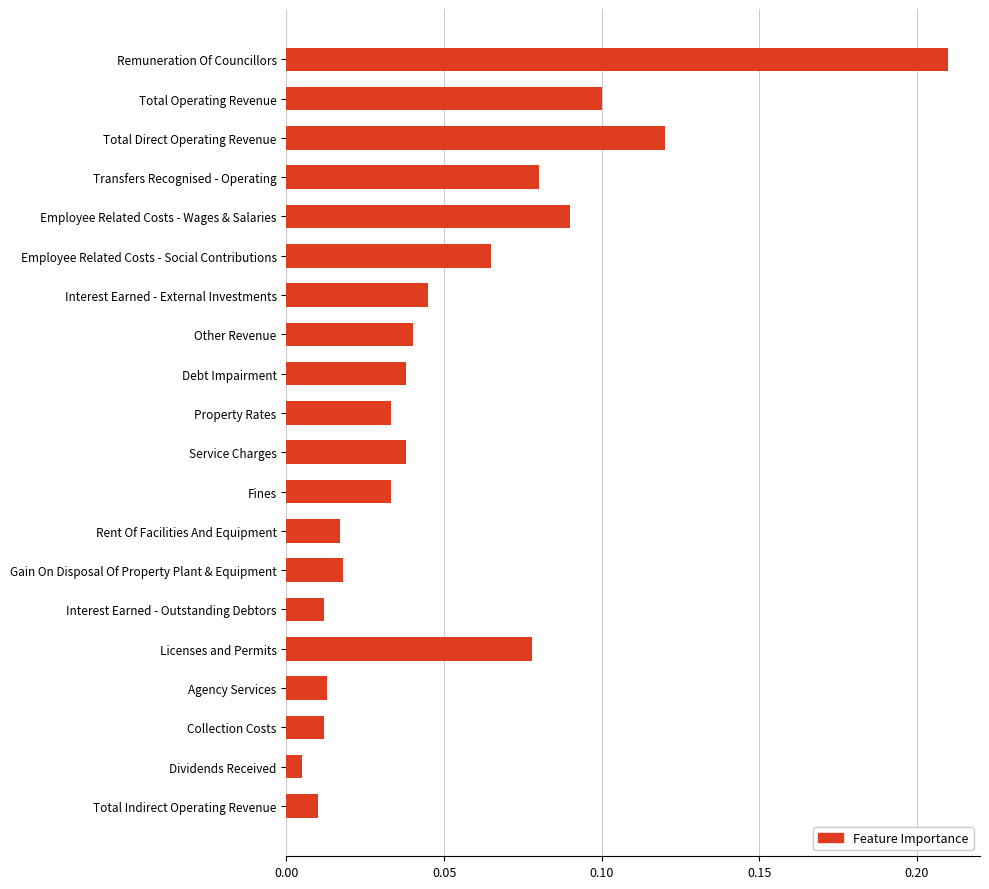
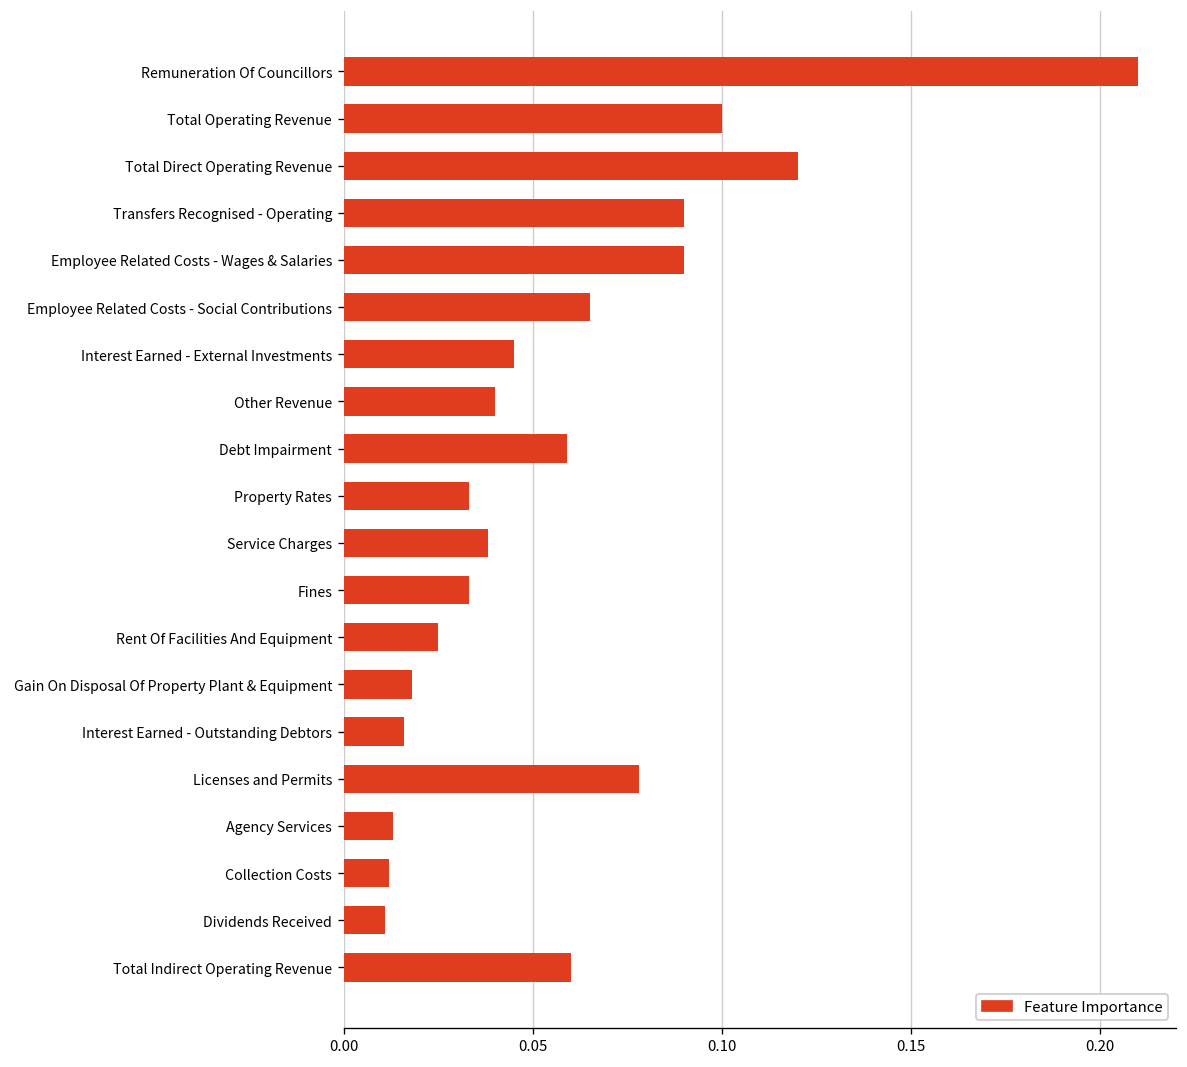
Transfers Recognised - Operating: 0.08 -> 0.09
Debt Impairment: 0.038 -> 0.059
Rent Of Facilities And Equipment: 0.017 -> 0.025
Interest Earned - Outstanding Debtors: 0.012 -> 0.016
Dividends Received: 0.005 -> 0.011
Total Indirect Operating Revenue: 0.01 -> 0.06
